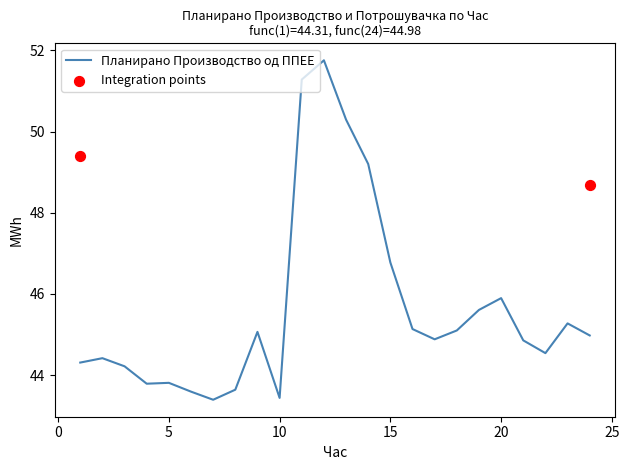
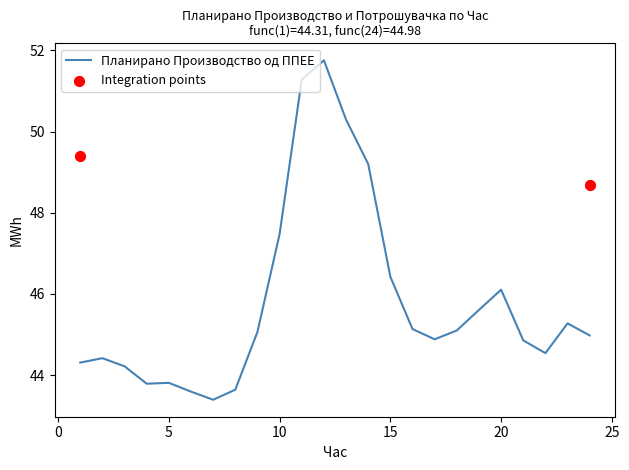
Планирано Производство од ППЕЕ, 10: 43.4 -> 47.5
Планирано Производство од ППЕЕ, 15: 46.8 -> 46.4
Планирано Производство од ППЕЕ, 20: 45.9 -> 46.1
